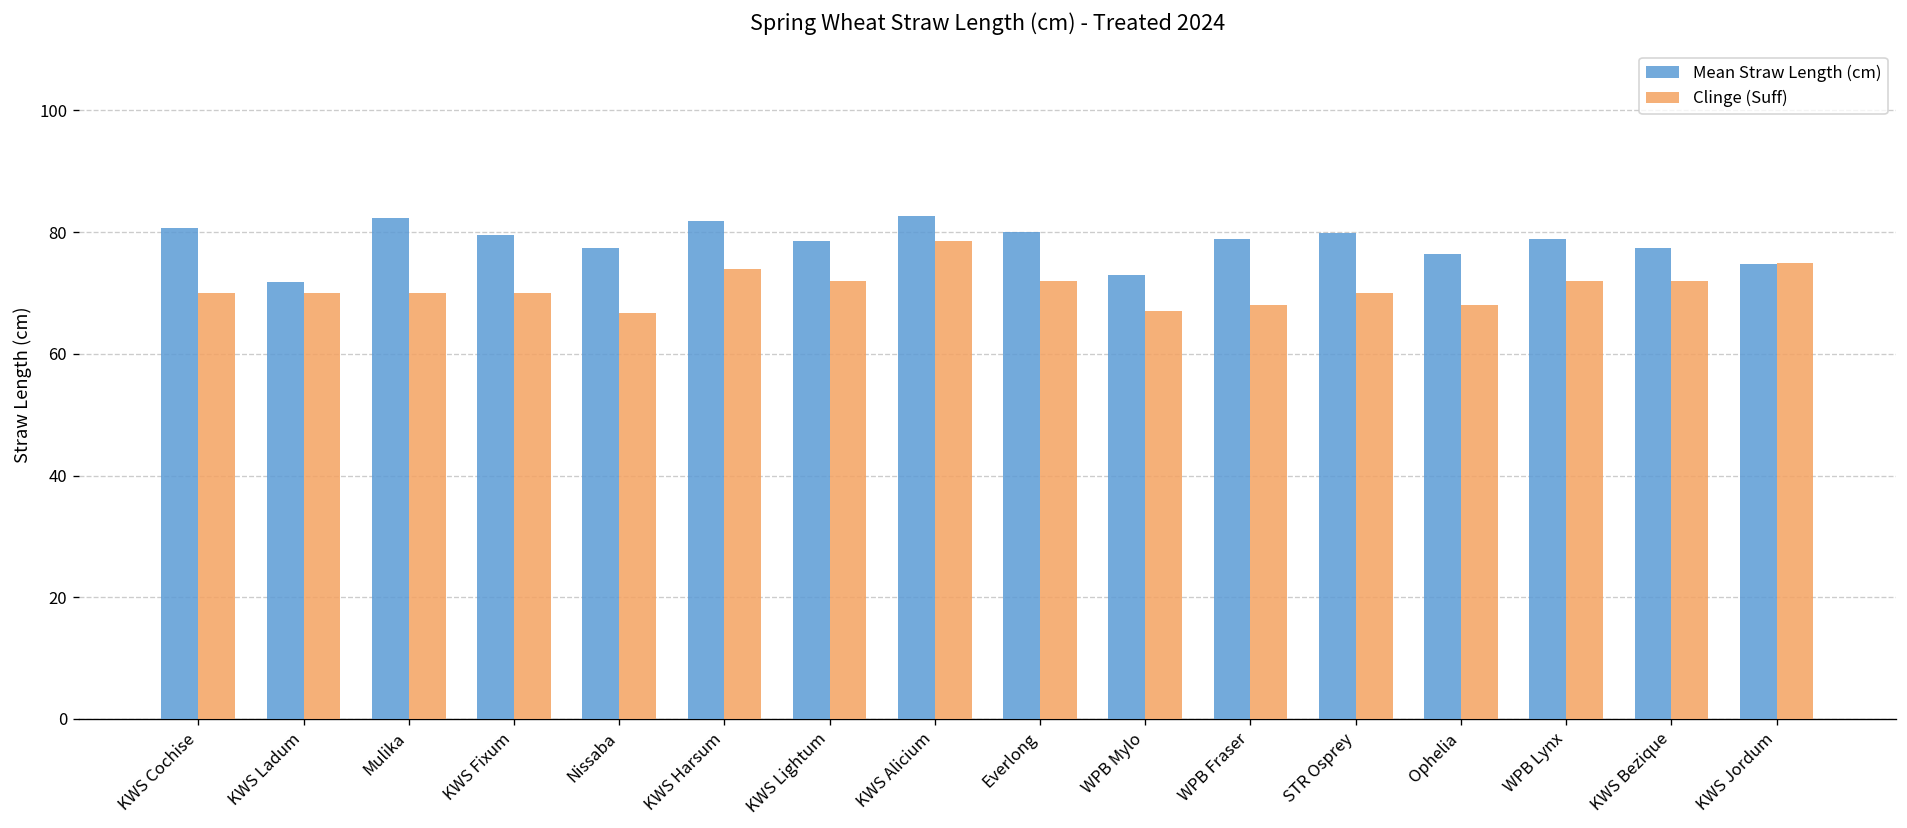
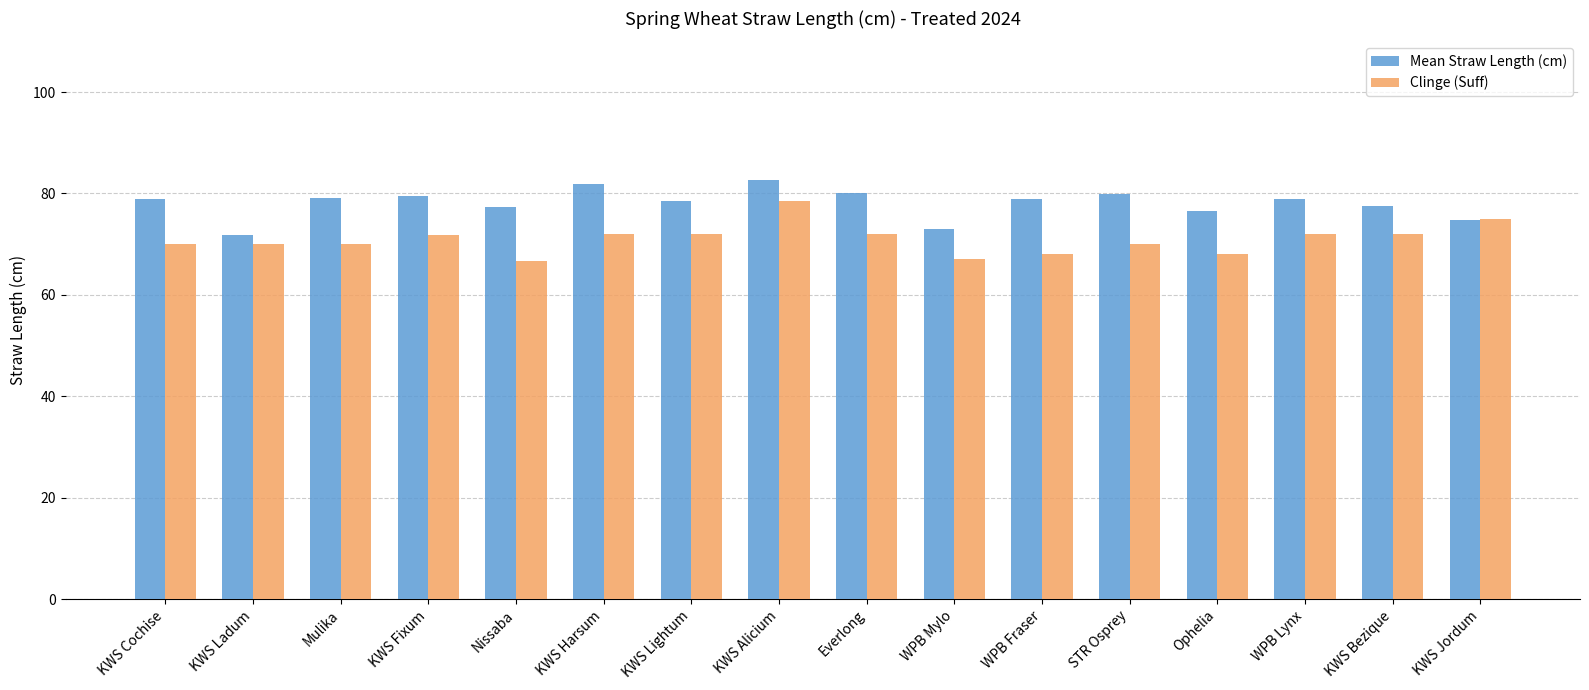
Mean Straw Length (cm), KWS Cochise: 81 -> 79
Mean Straw Length (cm), Mulika: 82 -> 79
Clinge (Suff), KWS Fixum: 70 -> 72
Clinge (Suff), KWS Harsum: 74 -> 72
